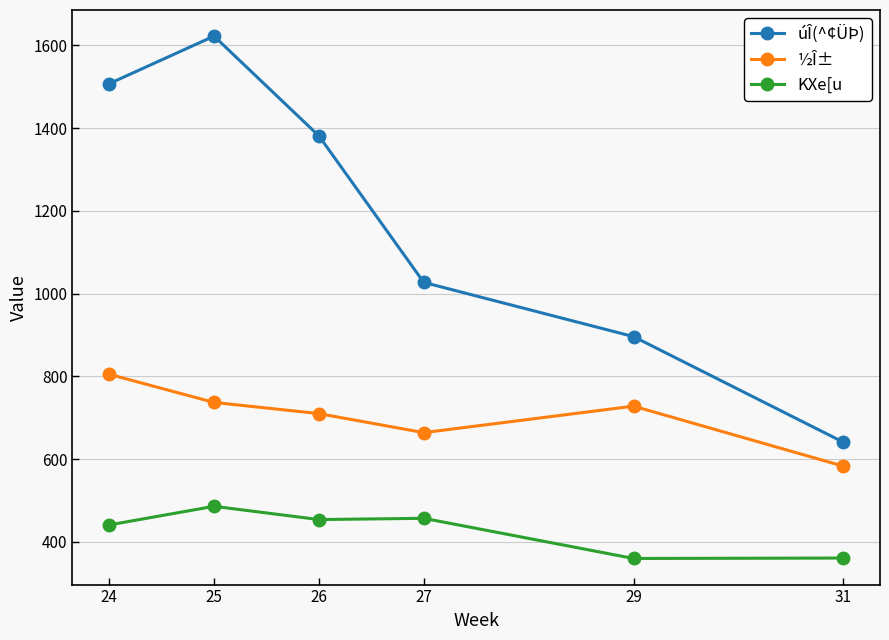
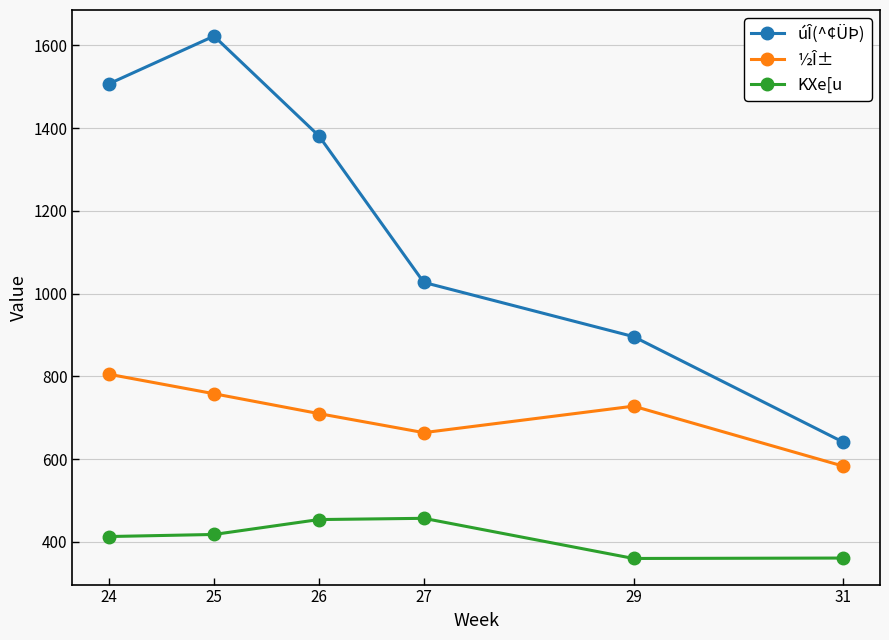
KXe[u, 24: 440 -> 410
½Î±, 25: 740 -> 760
KXe[u, 25: 490 -> 420
